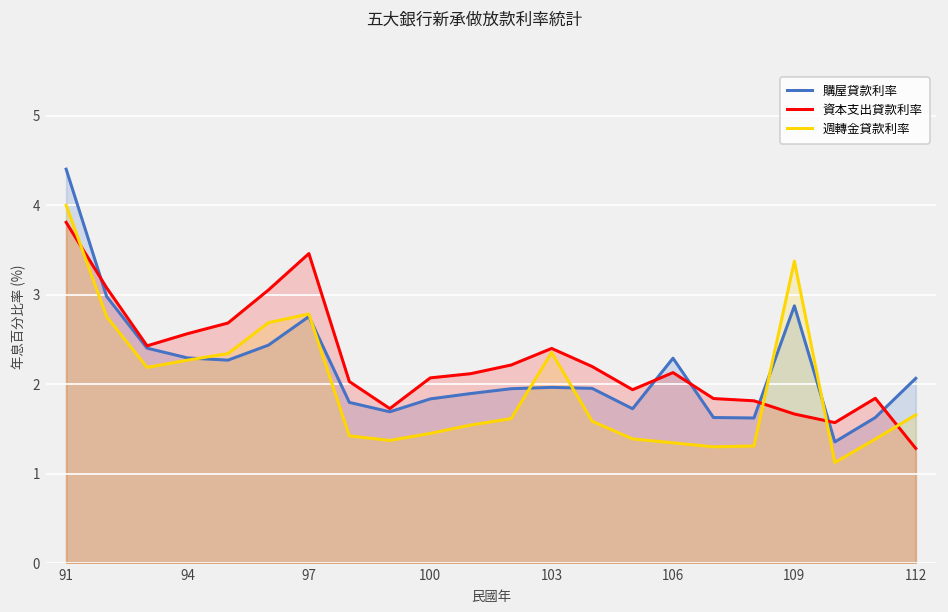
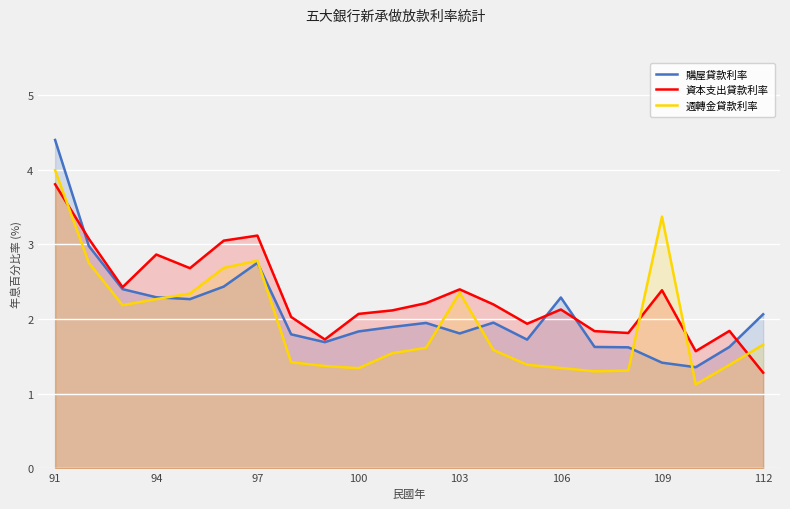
資本支出貸款利率, 94: 2.6 -> 2.9
資本支出貸款利率, 97: 3.5 -> 3.1
週轉金貸款利率, 100: 1.4 -> 1.3
購屋貸款利率, 103: 2.0 -> 1.8
購屋貸款利率, 109: 2.9 -> 1.4
資本支出貸款利率, 109: 1.7 -> 2.4
